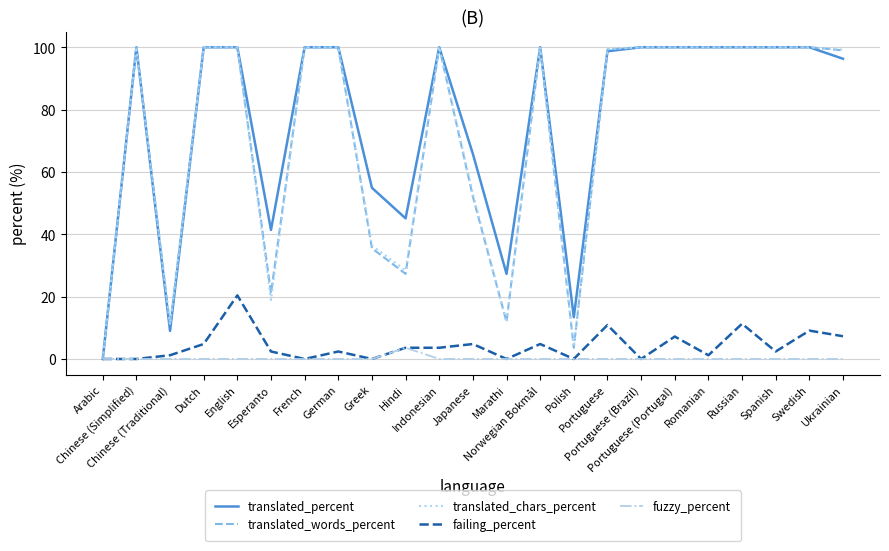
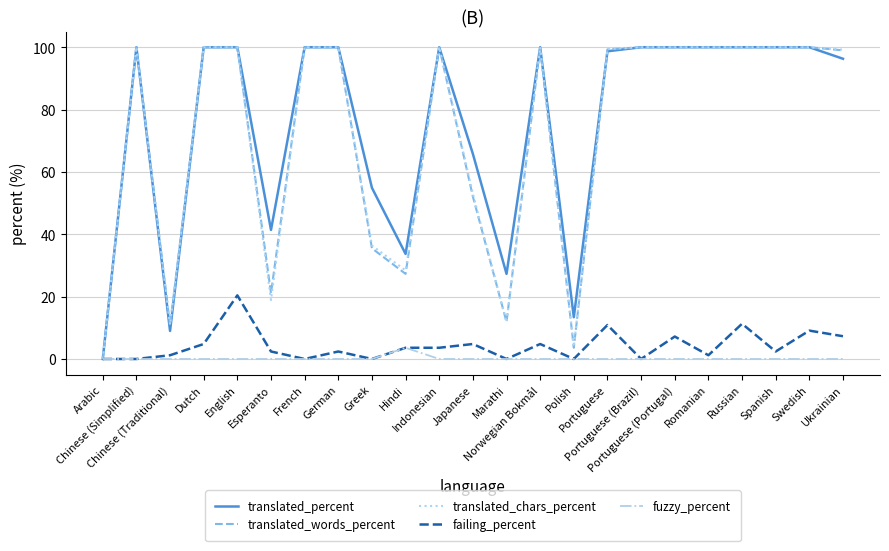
translated_percent, Hindi: 45 -> 34
